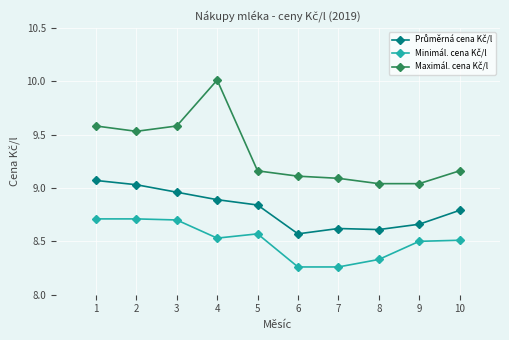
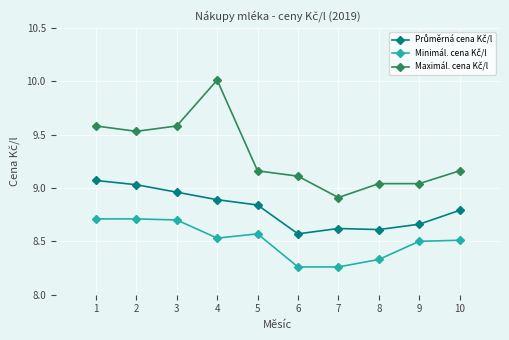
Maximál. cena Kč/l, 7: 9.09 -> 8.91
